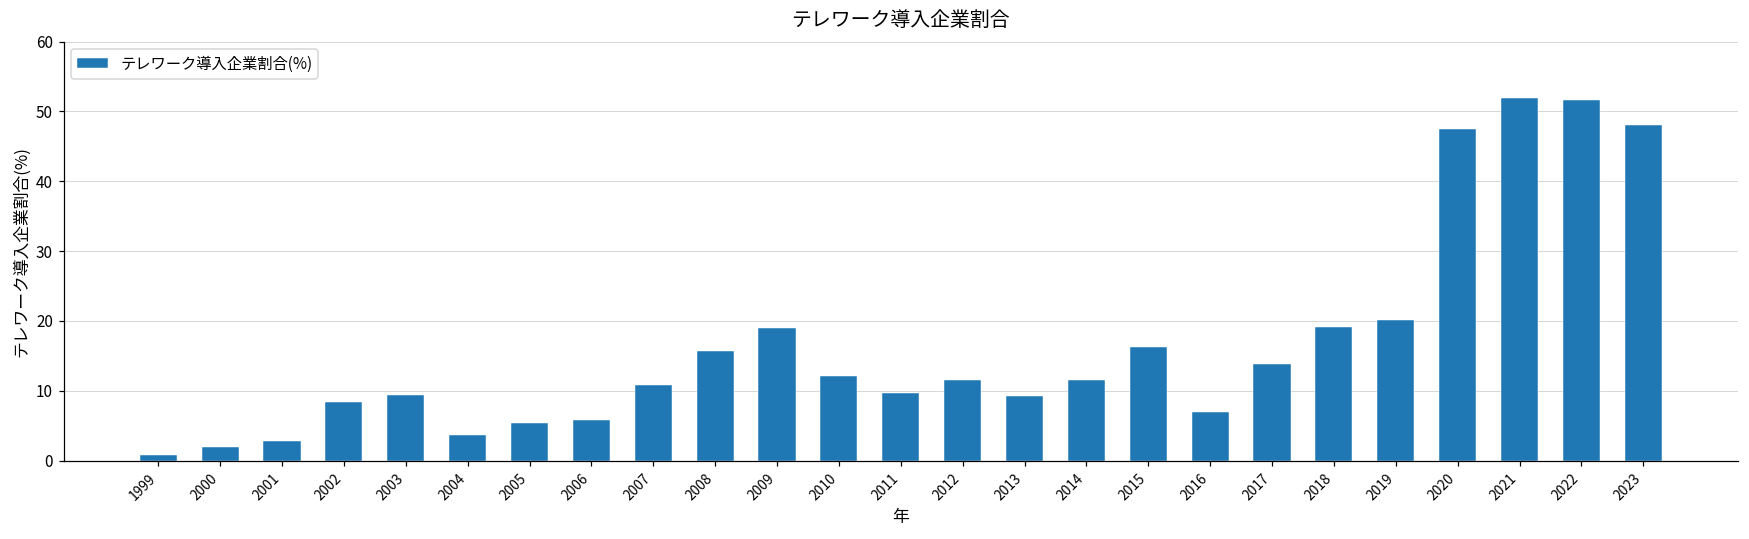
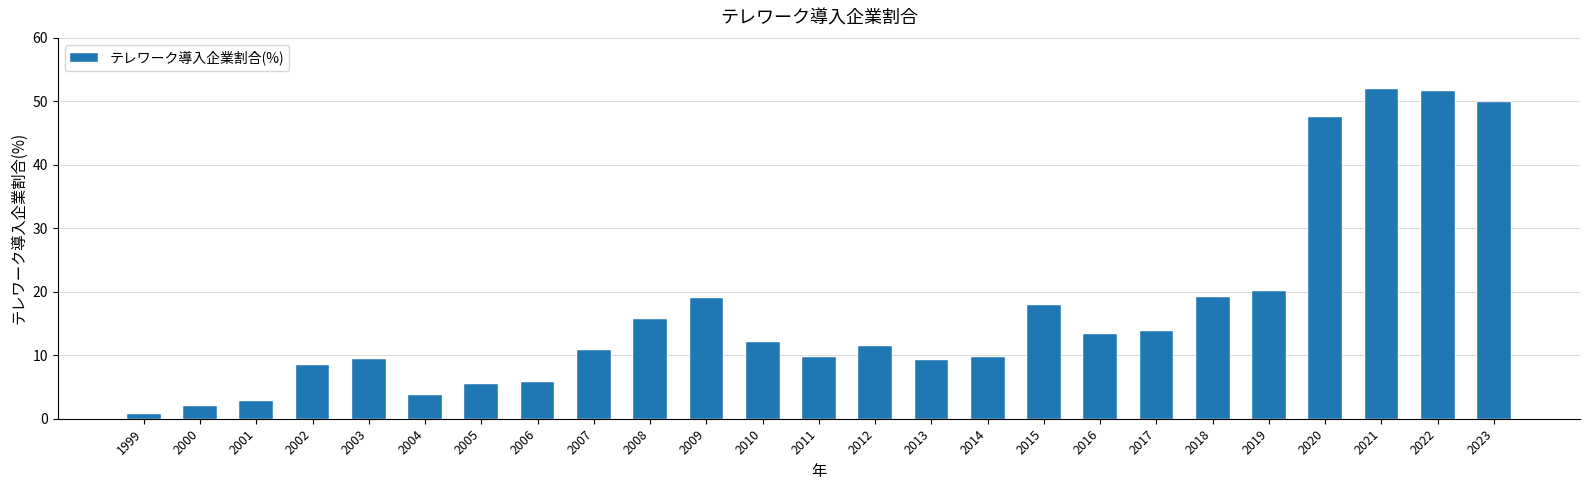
2014: 12 -> 10
2015: 16 -> 18
2016: 7 -> 13
2023: 48 -> 50
